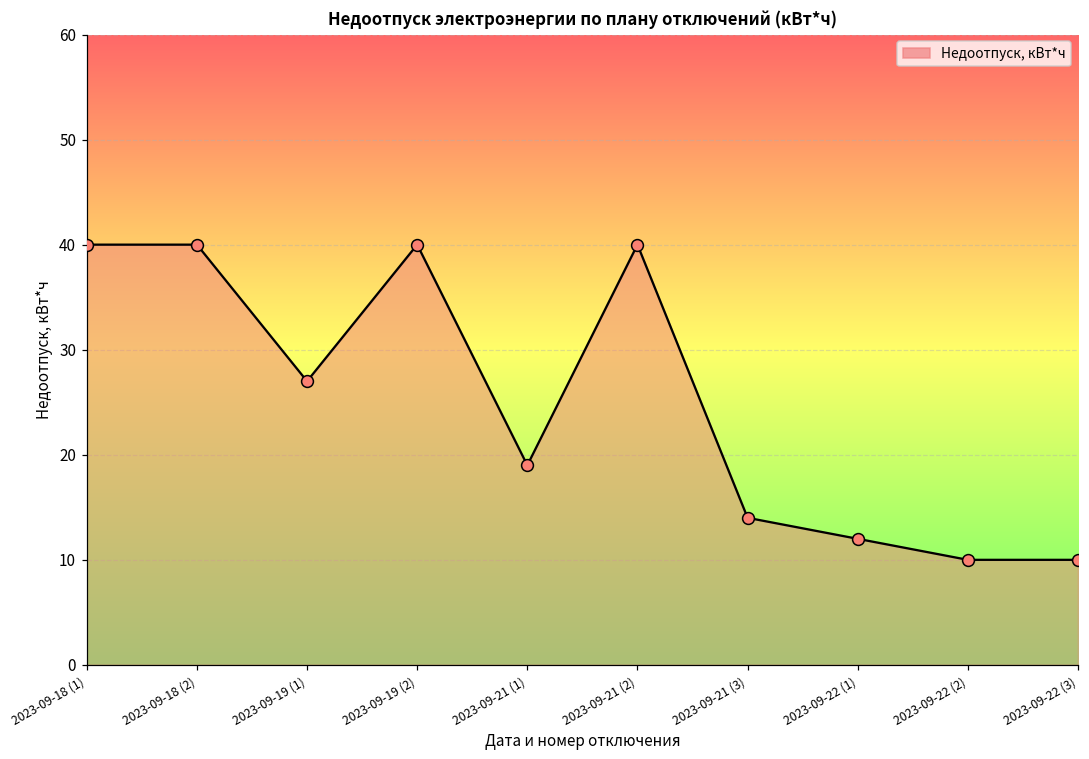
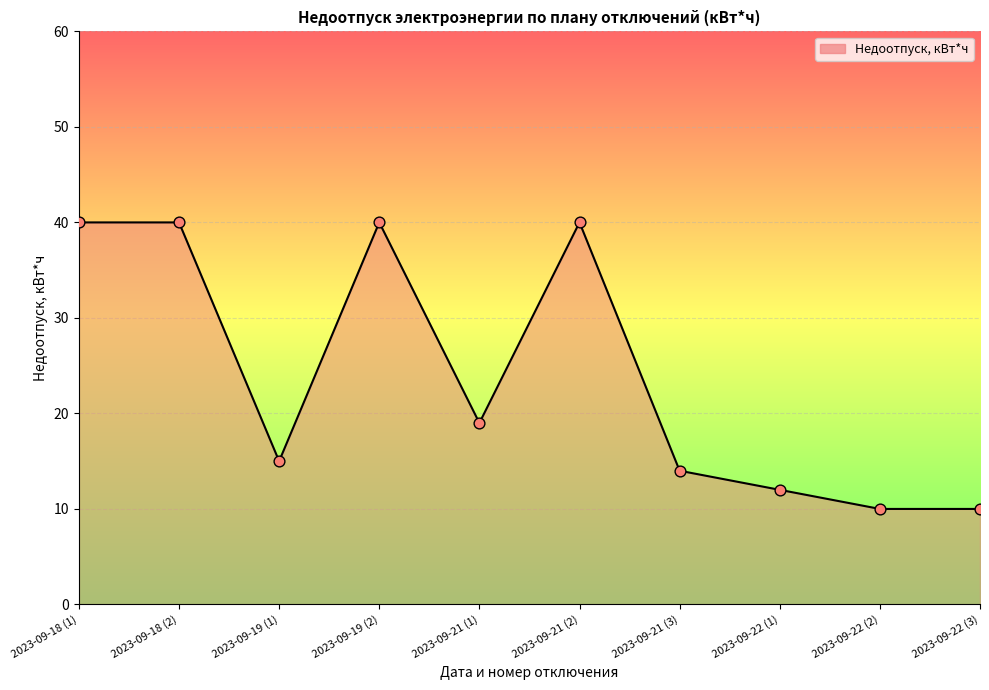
2023-09-19 (1): 27 -> 15
